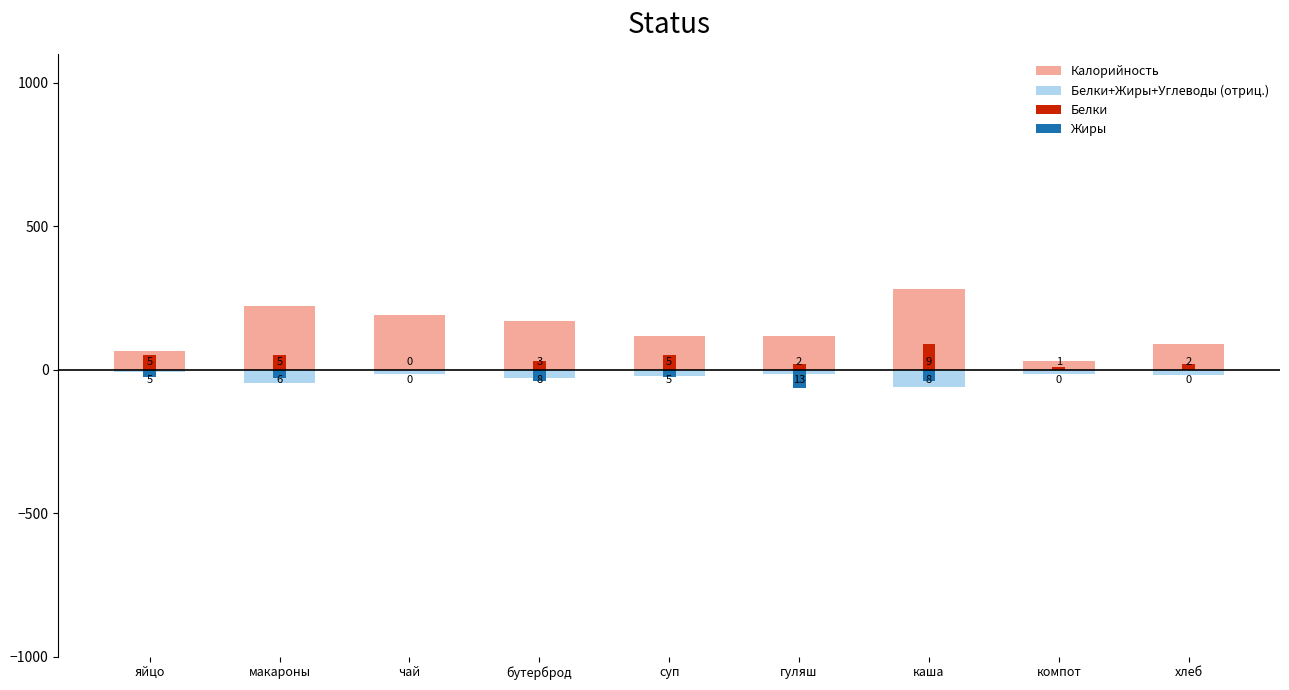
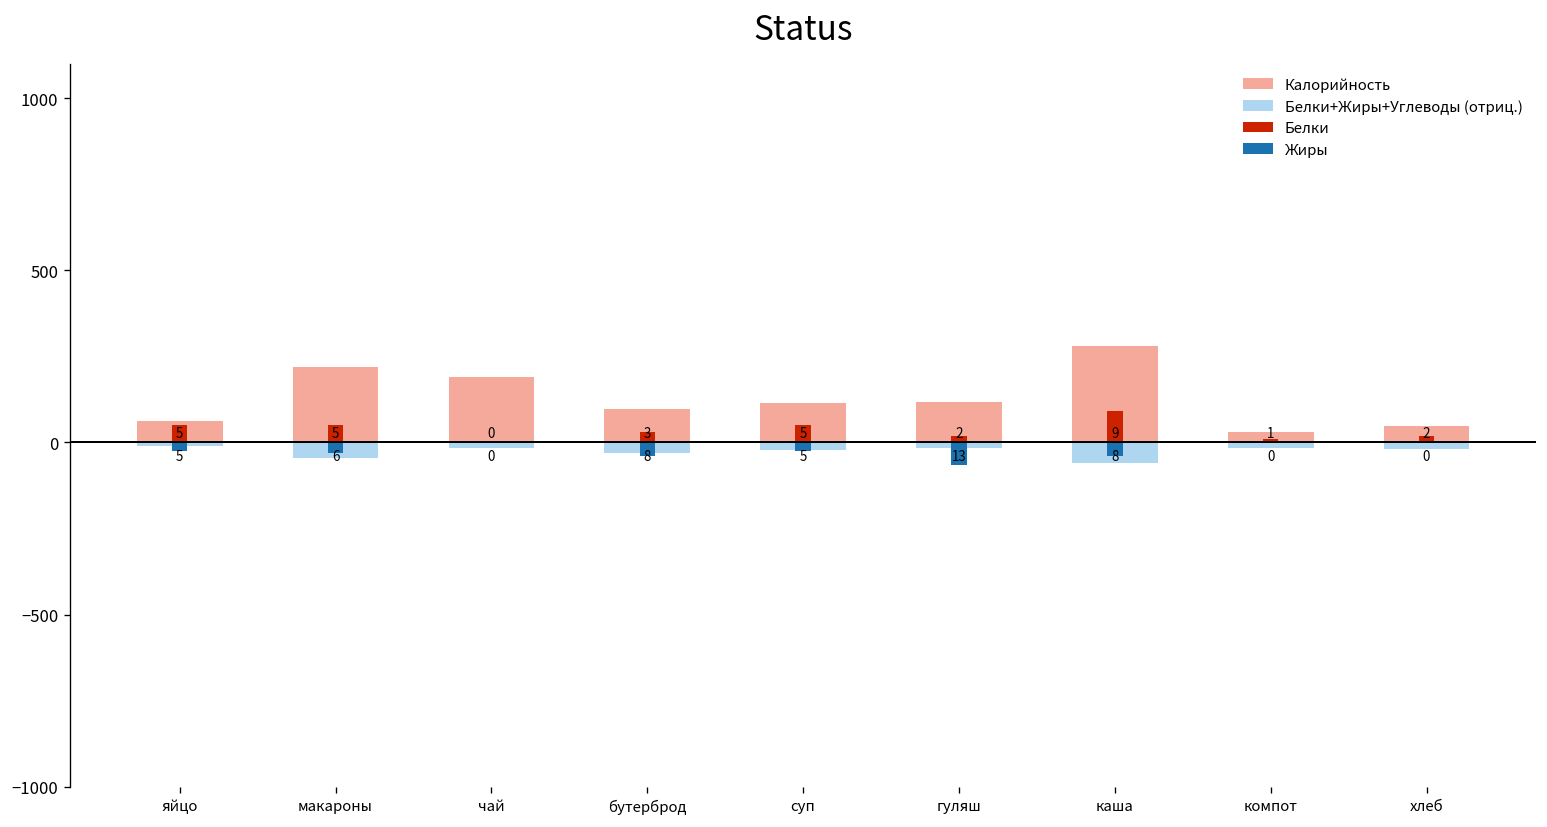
Калорийность, бутерброд: 170 -> 100
Калорийность, хлеб: 90 -> 50
